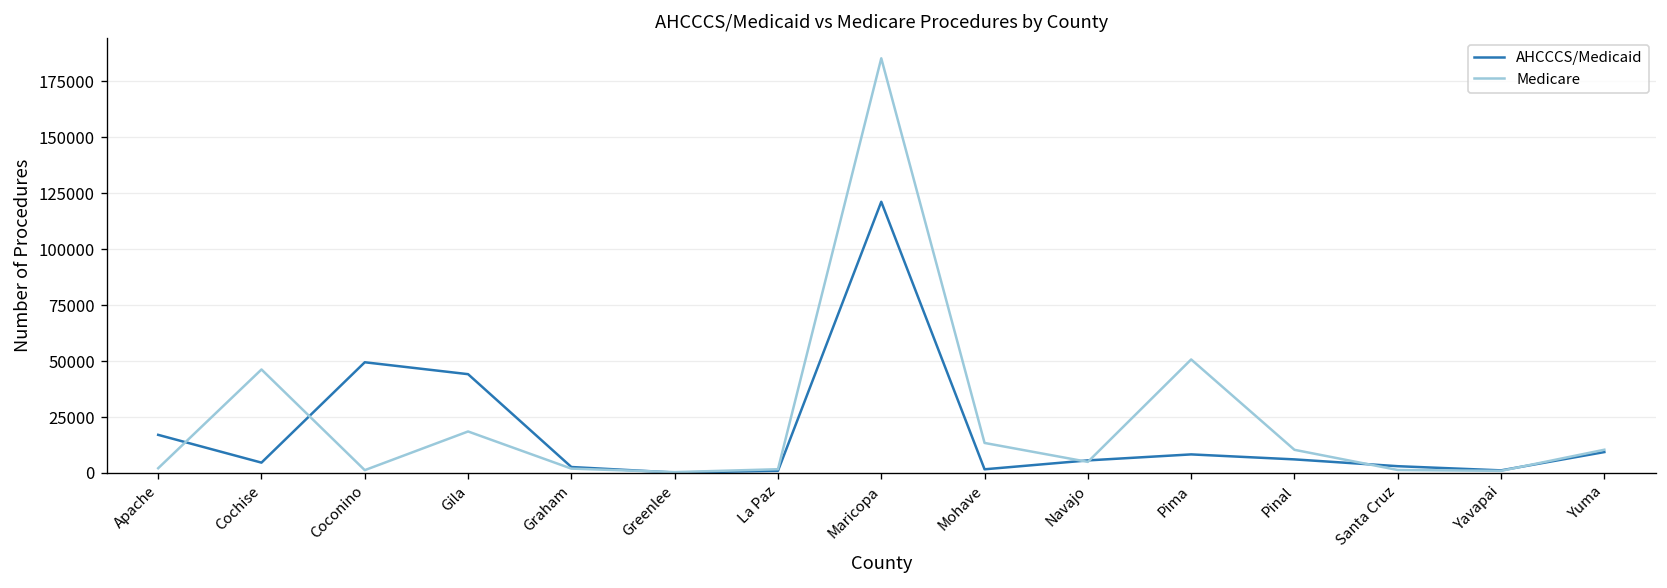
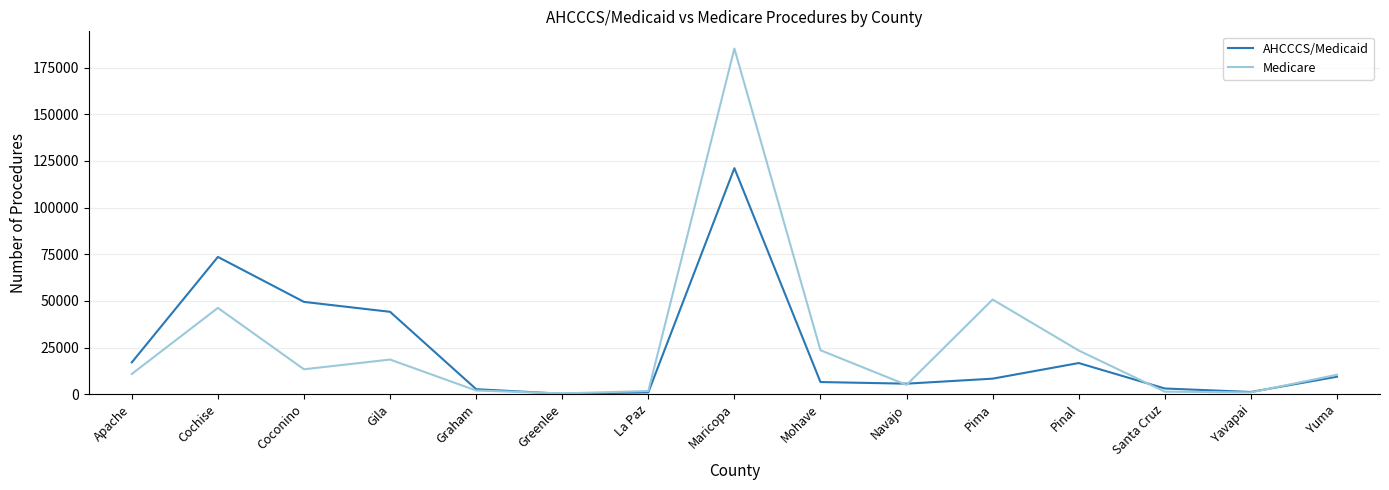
Medicare, Apache: 2000 -> 11000
AHCCCS/Medicaid, Cochise: 5000 -> 74000
Medicare, Coconino: 1000 -> 13000
AHCCCS/Medicaid, Mohave: 2000 -> 6000
Medicare, Mohave: 13000 -> 24000
AHCCCS/Medicaid, Pinal: 6000 -> 17000
Medicare, Pinal: 10000 -> 23000
